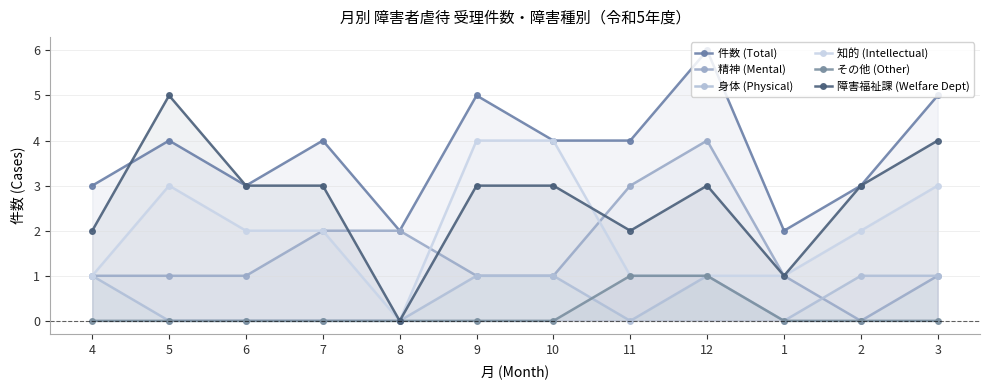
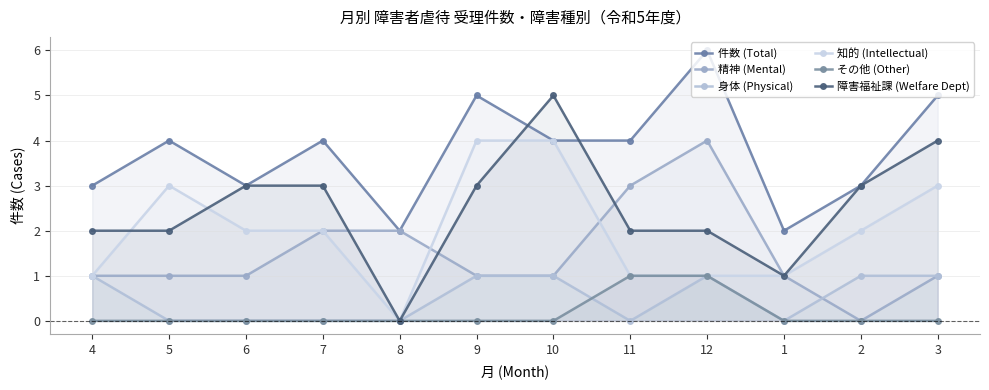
障害福祉課 (Welfare Dept), 5: 5 -> 2
障害福祉課 (Welfare Dept), 10: 3 -> 5
障害福祉課 (Welfare Dept), 12: 3 -> 2
